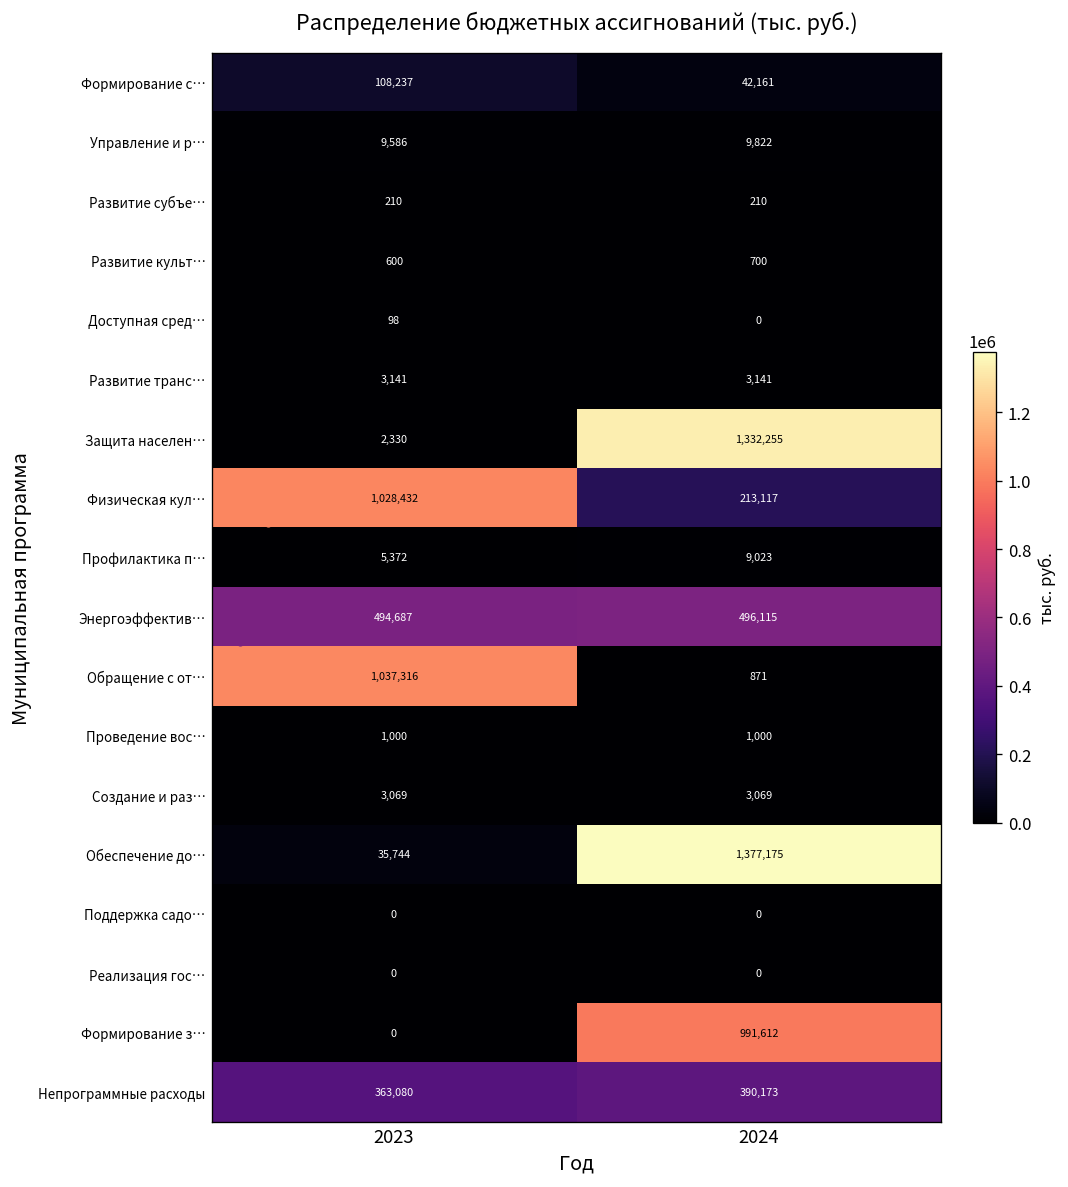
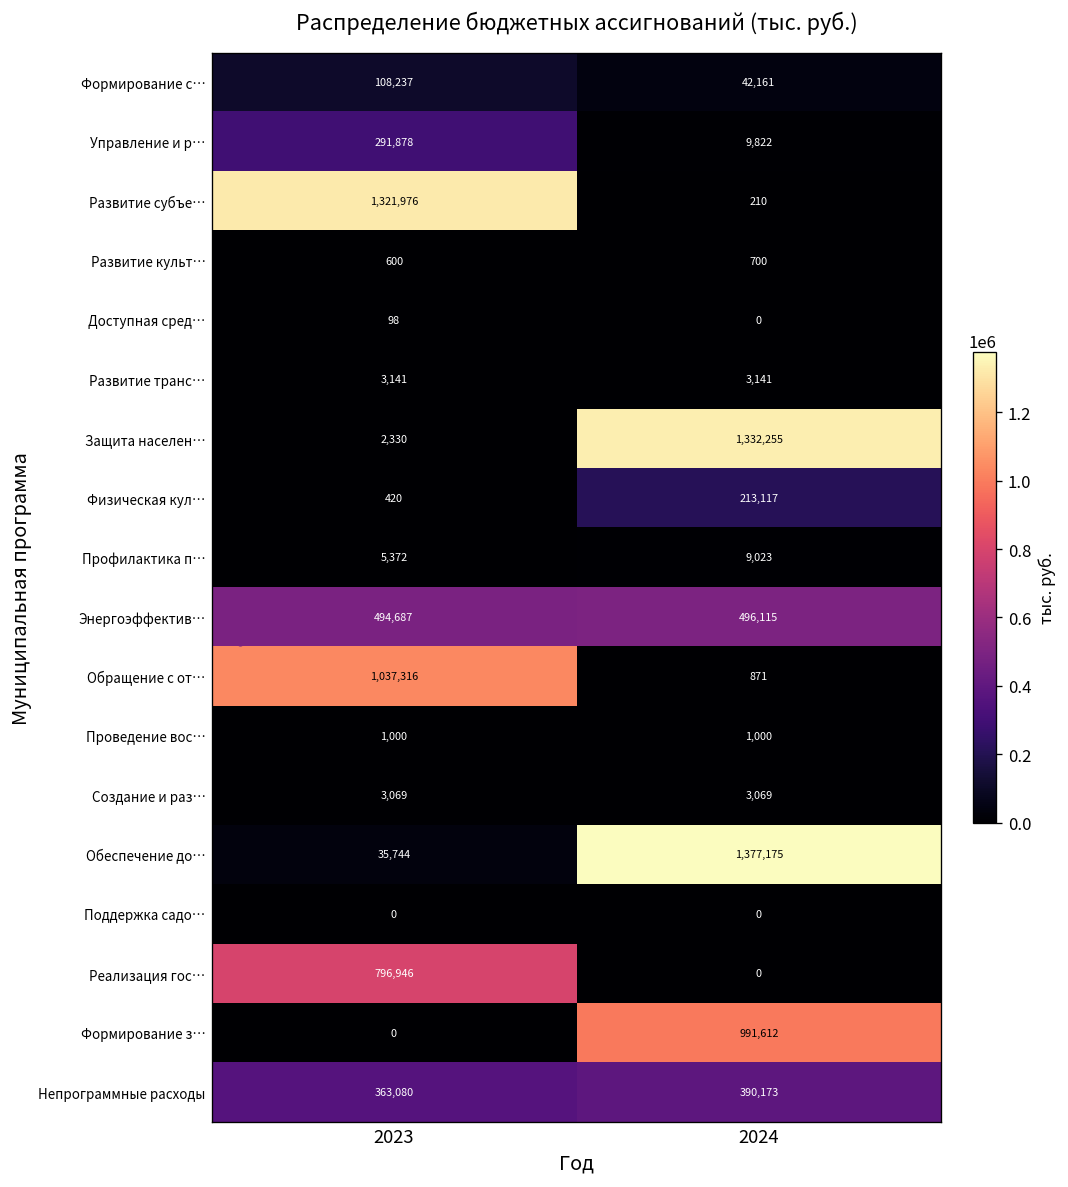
Управление и р…, 2023: 9,586 -> 291,878
Развитие субъе…, 2023: 210 -> 1,321,976
Физическая кул…, 2023: 1,028,432 -> 420
Реализация гос…, 2023: 0 -> 796,946
